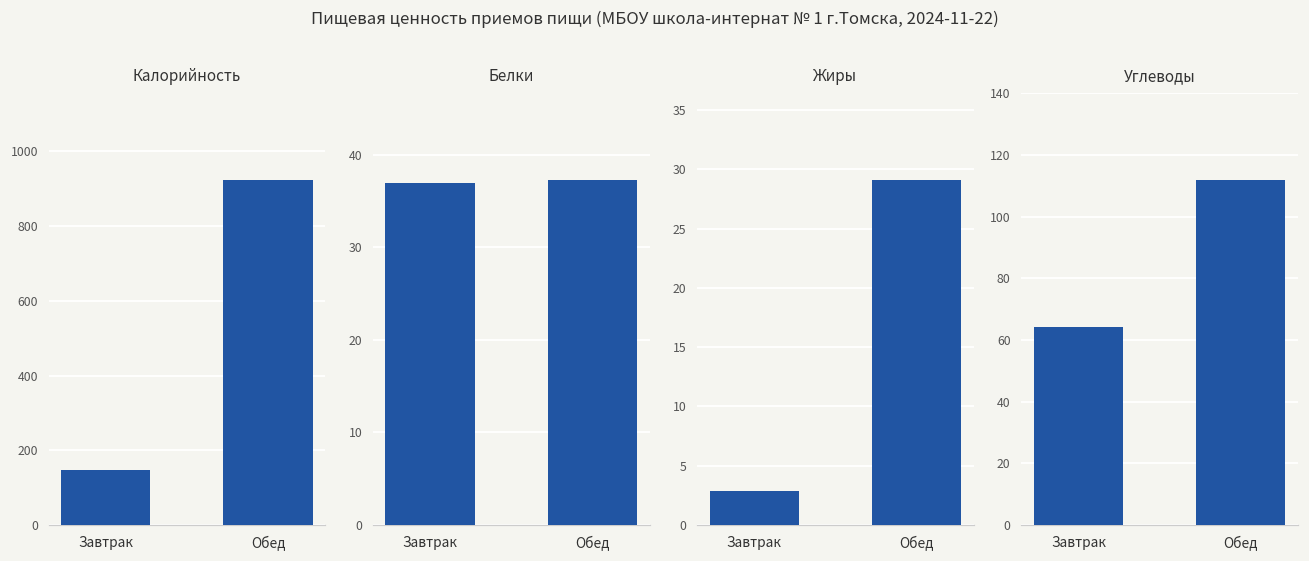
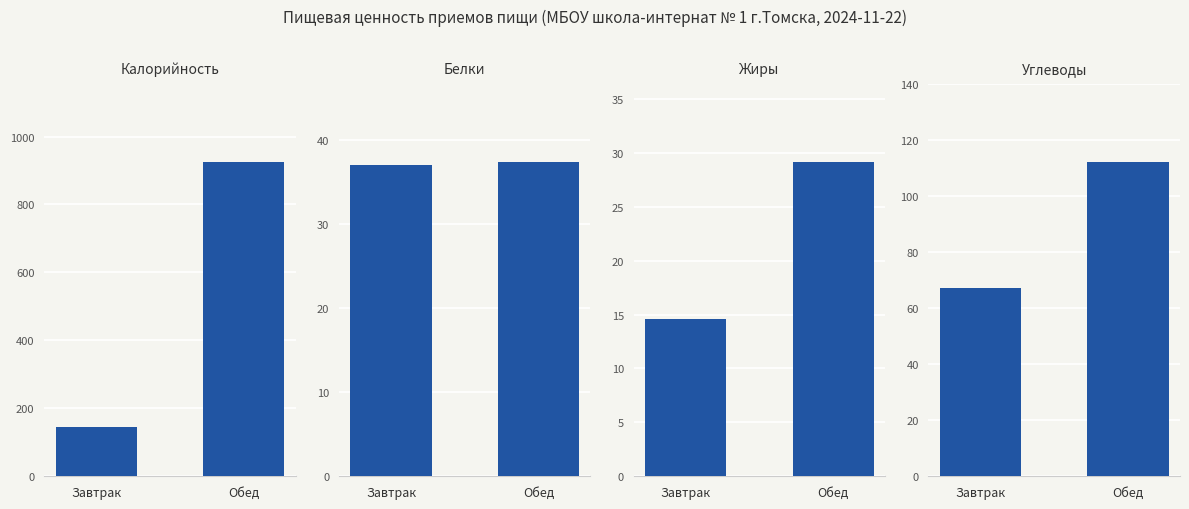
Жиры, Завтрак: 2.9 -> 14.6
Углеводы, Завтрак: 64 -> 67
